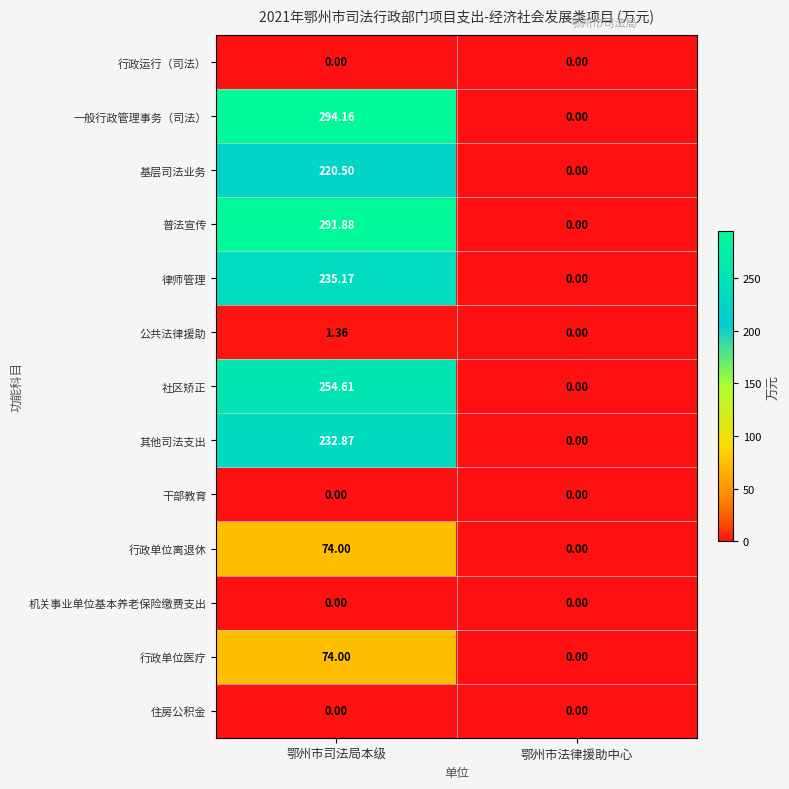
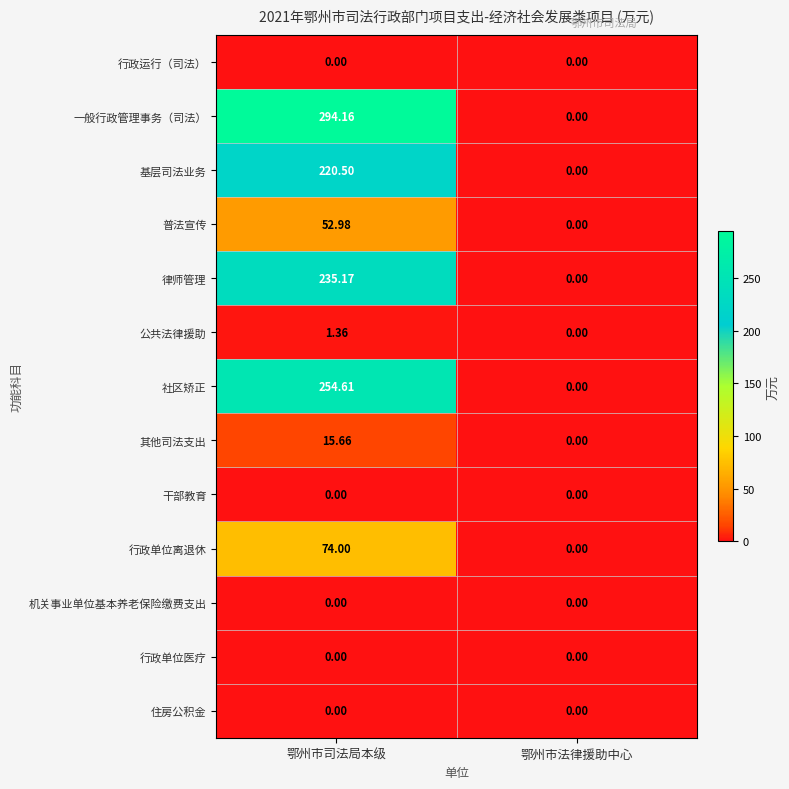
普法宣传, 鄂州市司法局本级: 291.88 -> 52.98
其他司法支出, 鄂州市司法局本级: 232.87 -> 15.66
行政单位医疗, 鄂州市司法局本级: 74.00 -> 0.00
